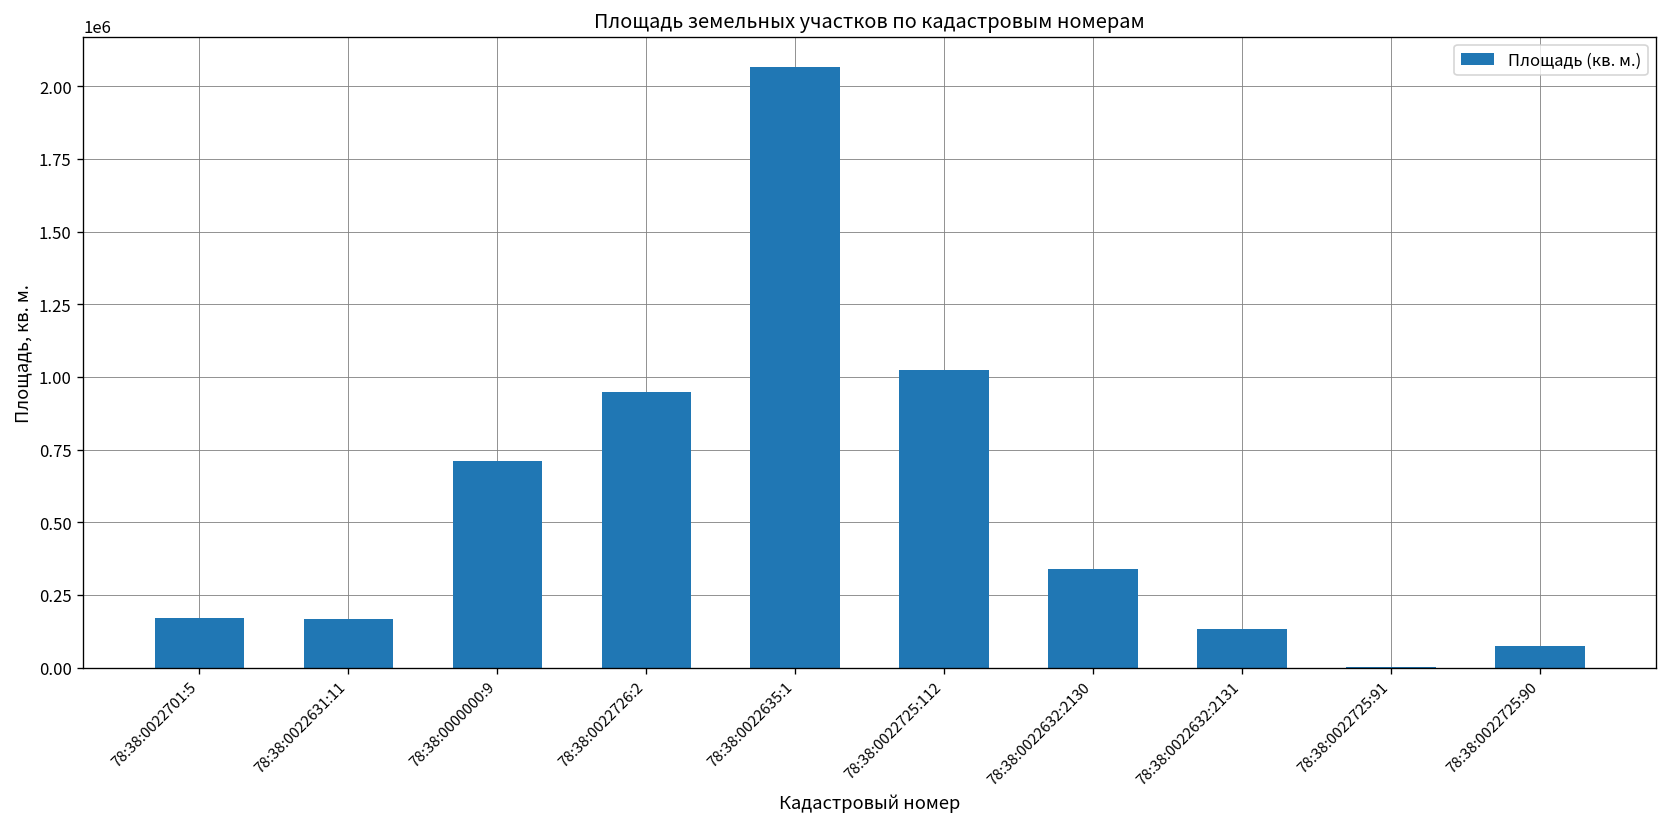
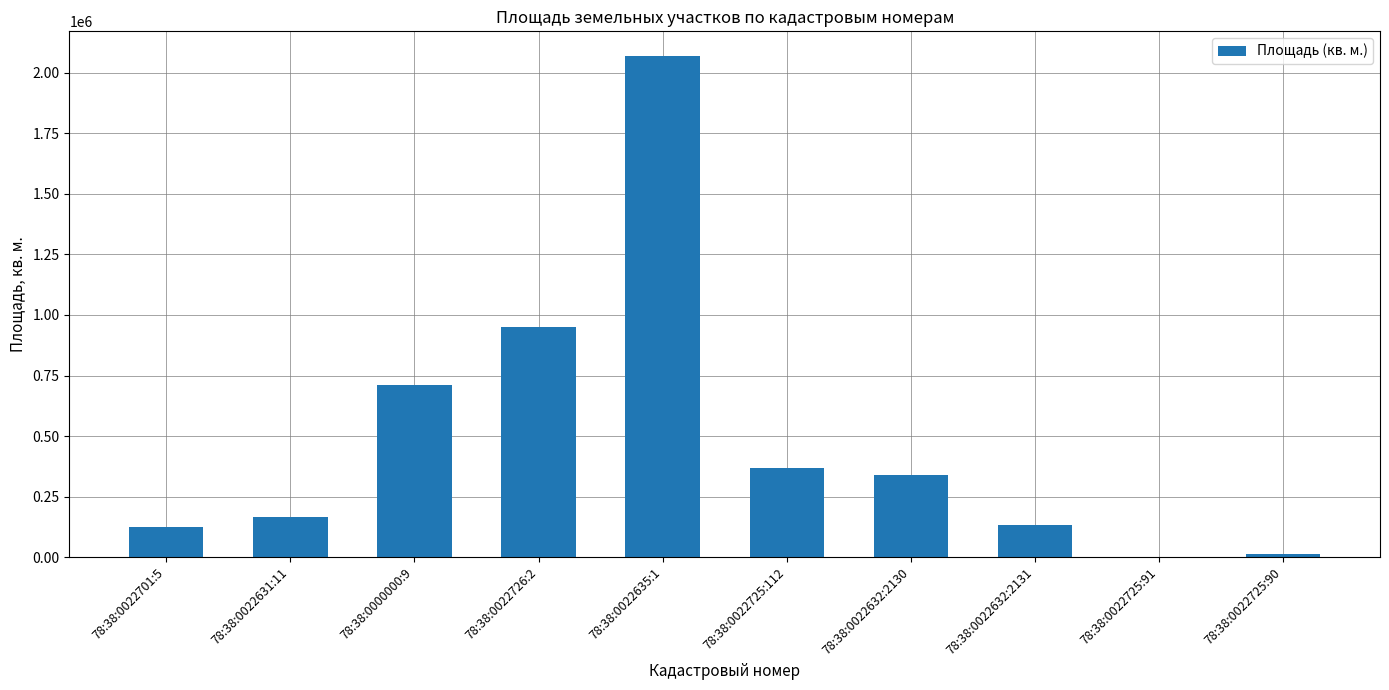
78:38:0022701:5: 170000 -> 120000
78:38:0022725:112: 1020000 -> 370000
78:38:0022725:90: 80000 -> 10000
